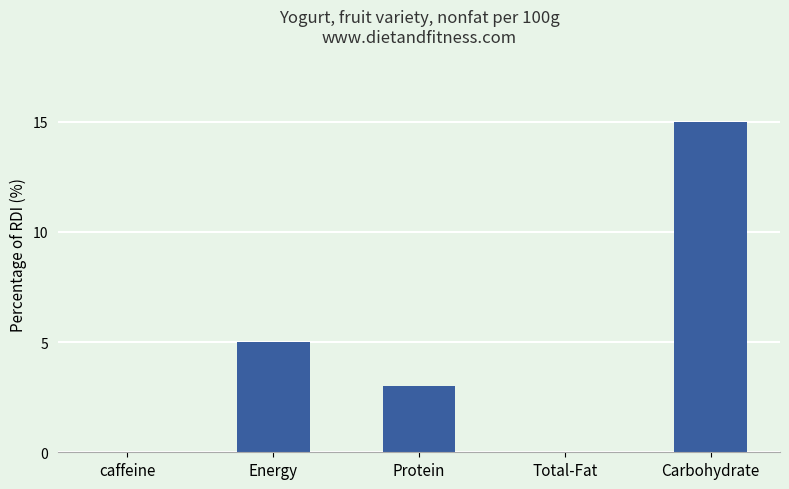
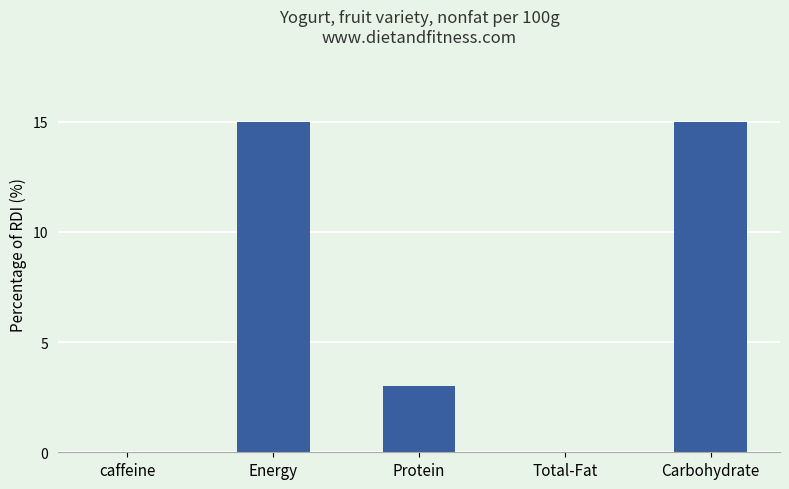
Energy: 5 -> 15
